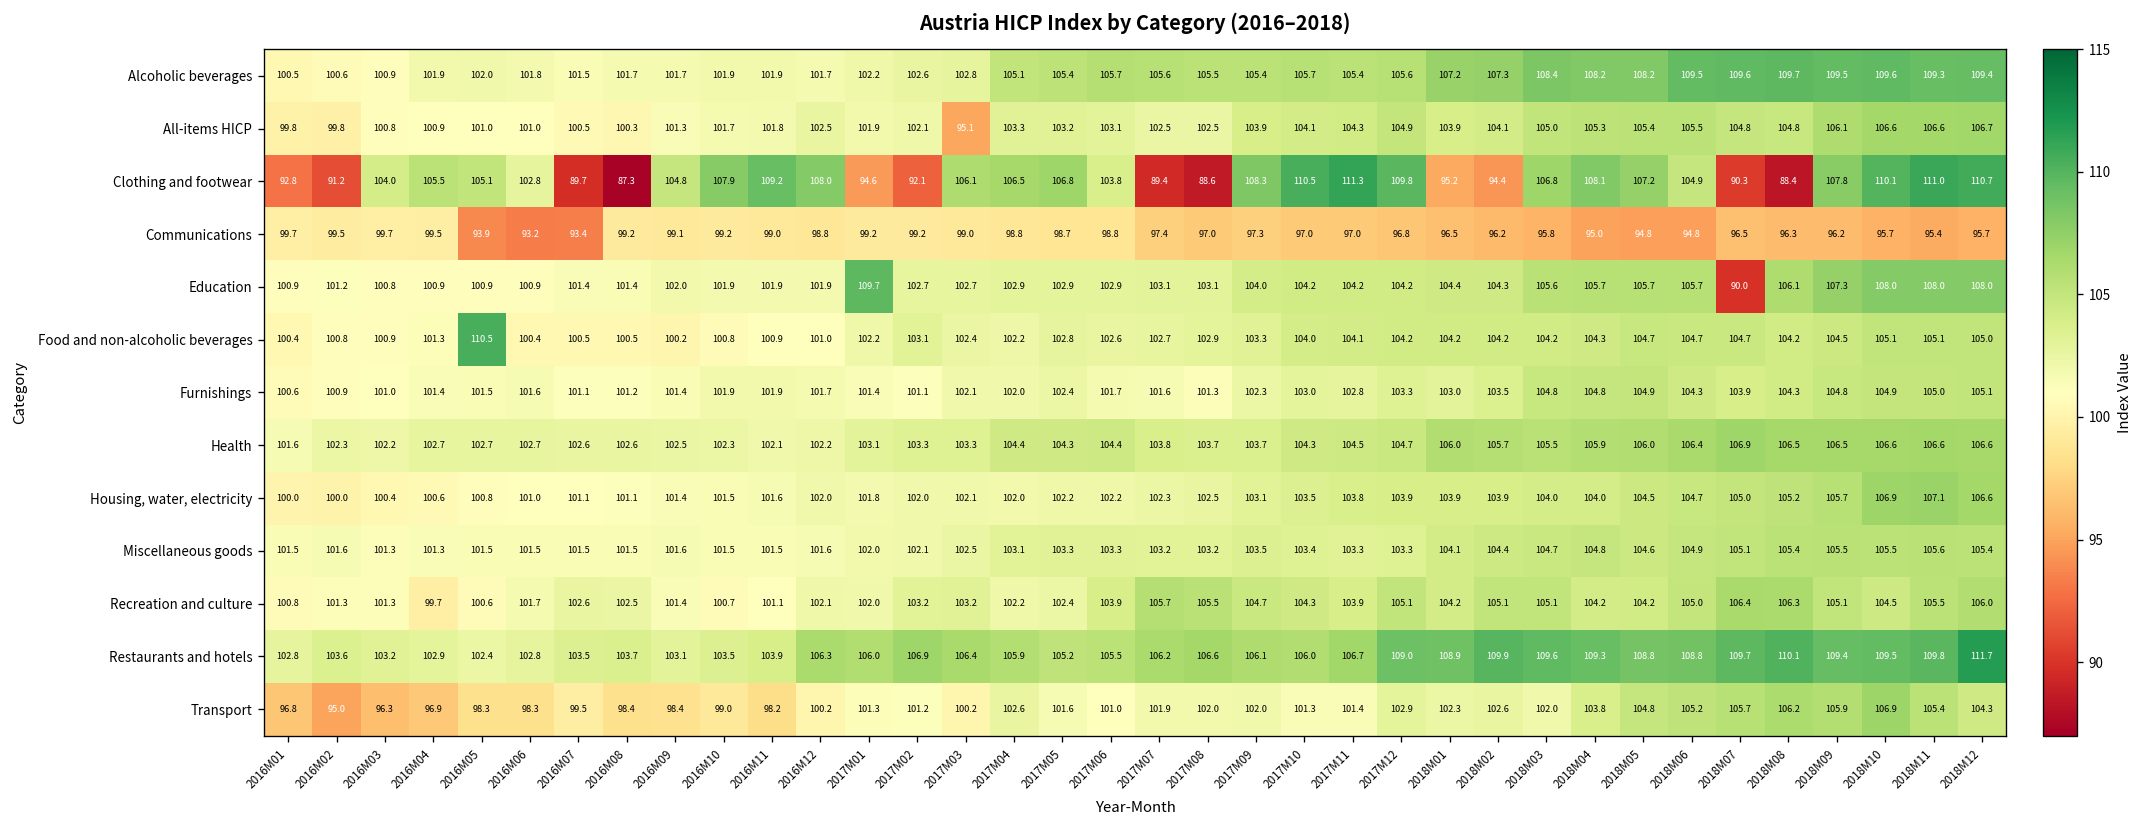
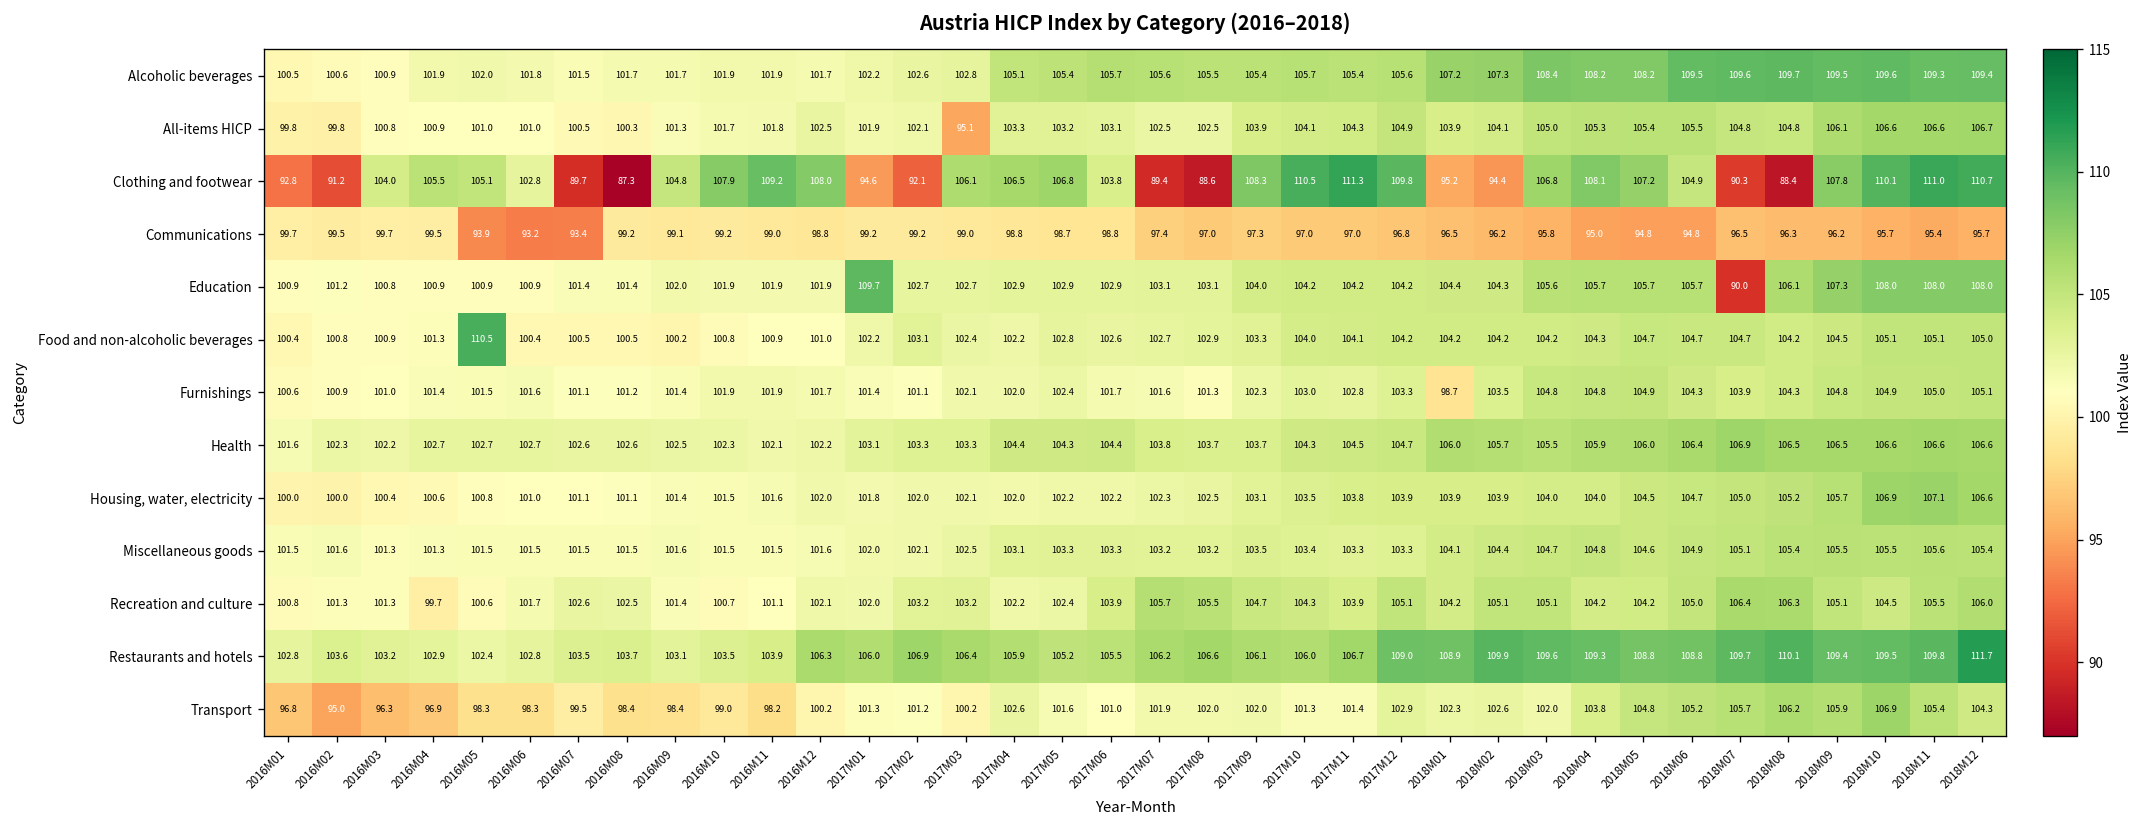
Furnishings, 2018M01: 103.0 -> 98.7
